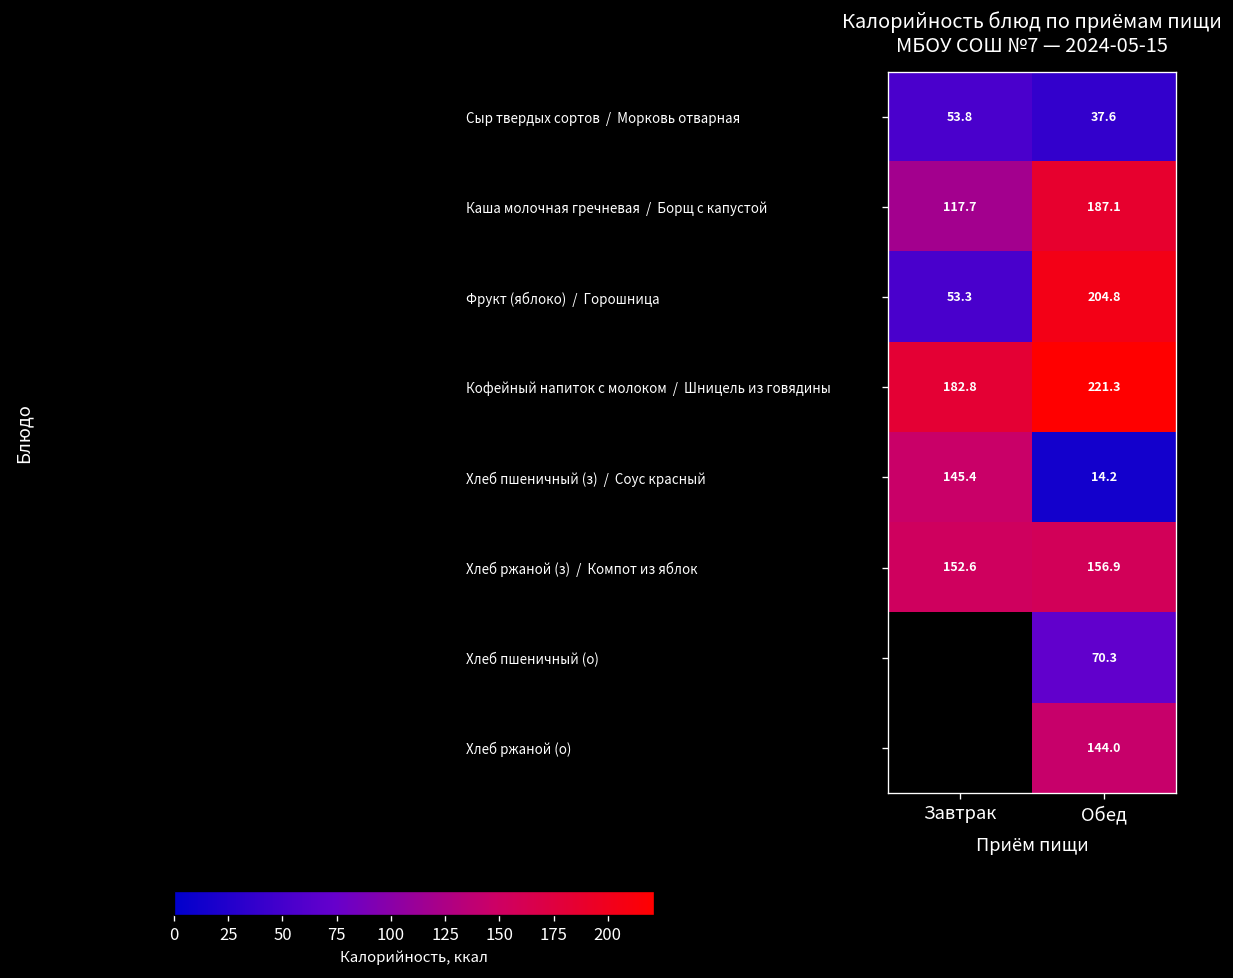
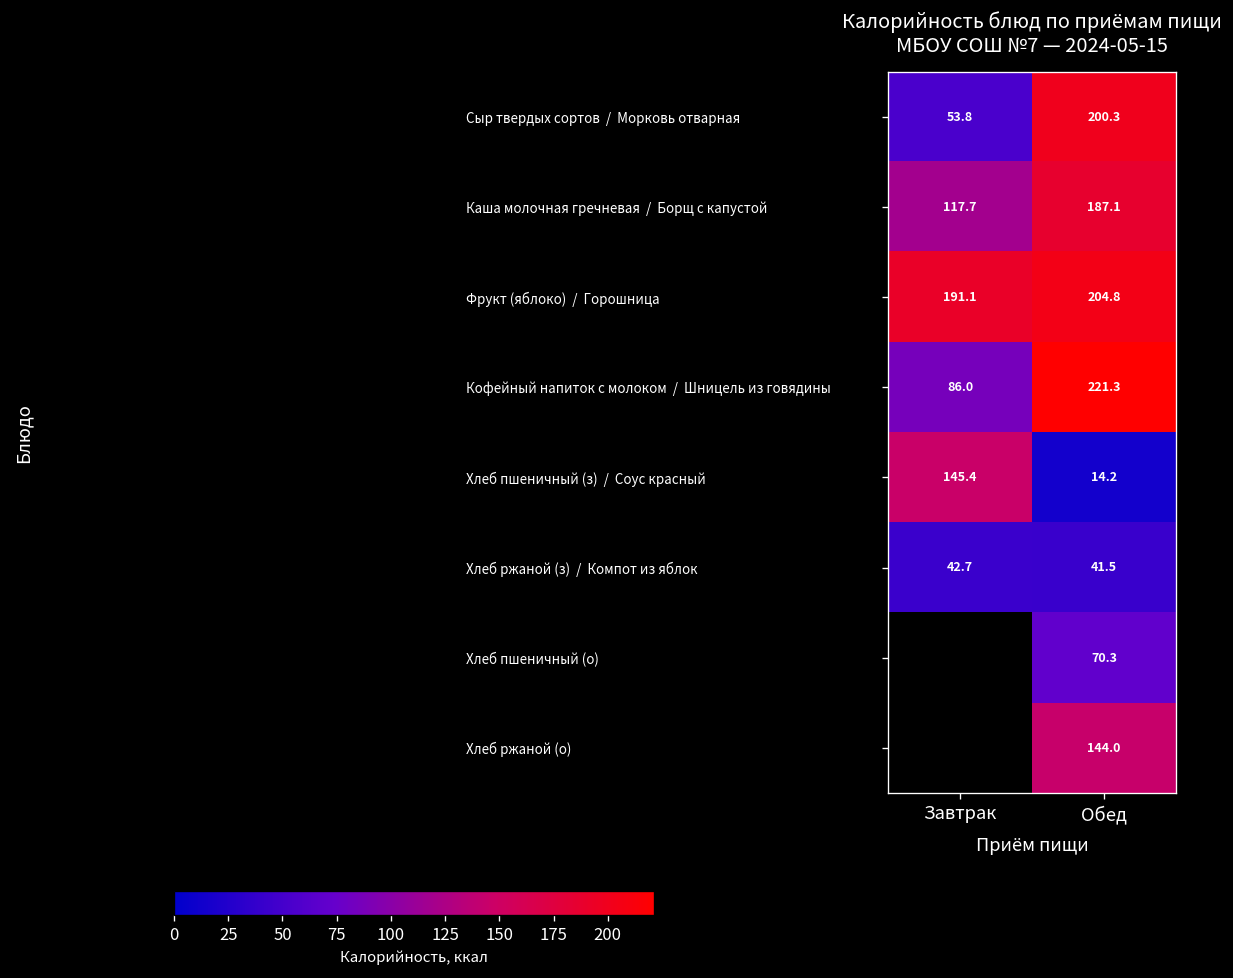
Сыр твердых сортов / Морковь отварная, Обед: 37.6 -> 200.3
Фрукт (яблоко) / Горошница, Завтрак: 53.3 -> 191.1
Кофейный напиток с молоком / Шницель из говядины, Завтрак: 182.8 -> 86.0
Хлеб ржаной (з) / Компот из яблок, Завтрак: 152.6 -> 42.7
Хлеб ржаной (з) / Компот из яблок, Обед: 156.9 -> 41.5
